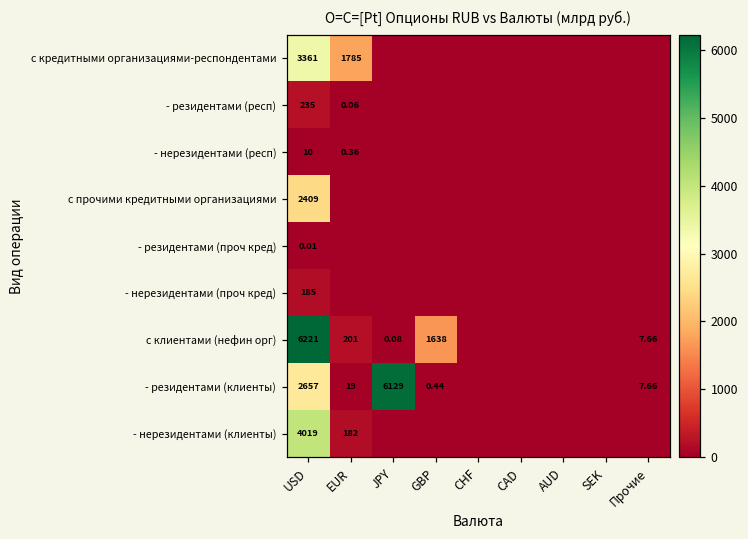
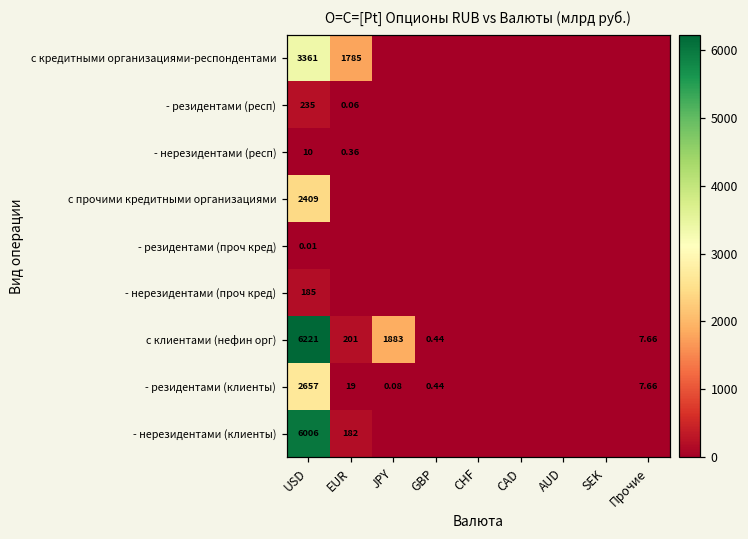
с клиентами (нефин орг), JPY: 0.08 -> 1883
с клиентами (нефин орг), GBP: 1638 -> 0.44
- резидентами (клиенты), JPY: 6129 -> 0.08
- нерезидентами (клиенты), USD: 4019 -> 6006
